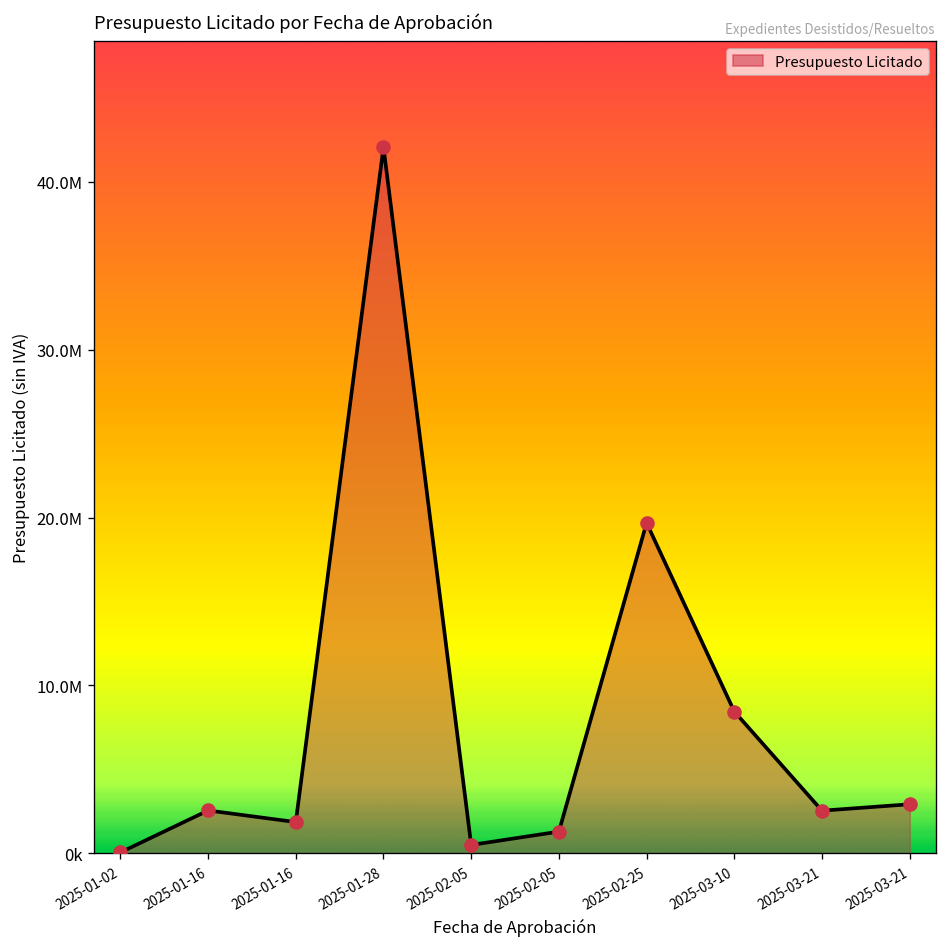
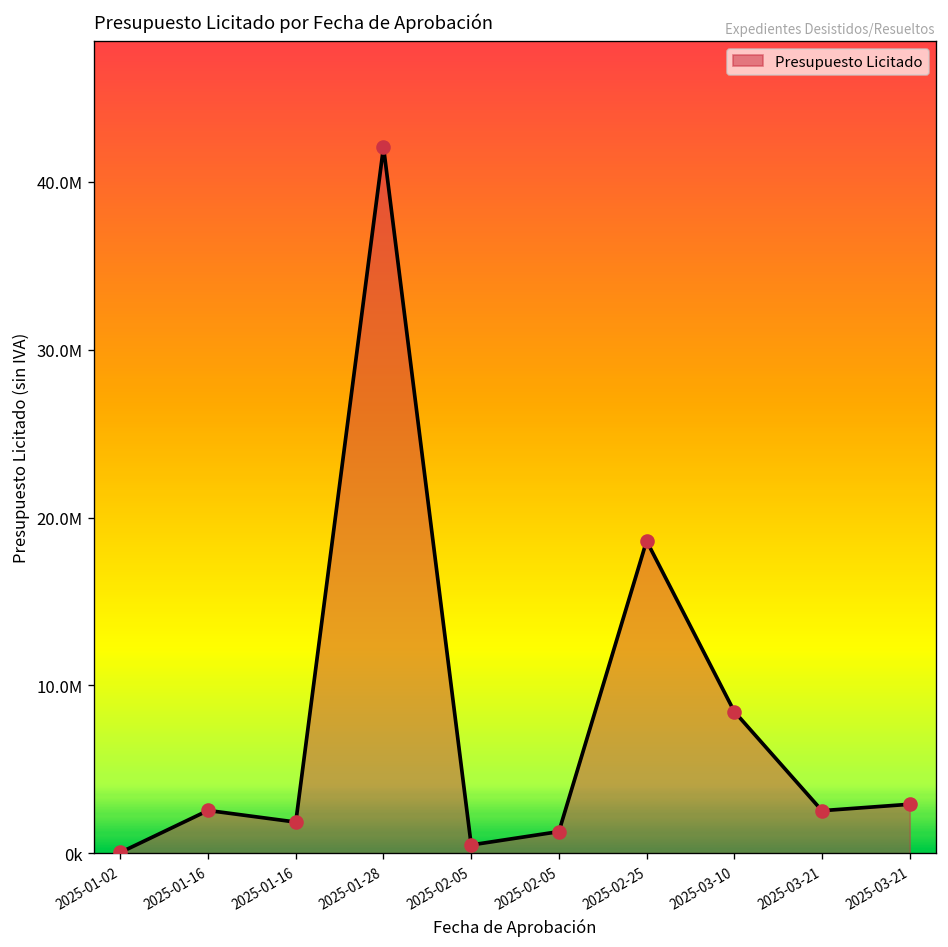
2025-02-25: 19700000 -> 18600000
